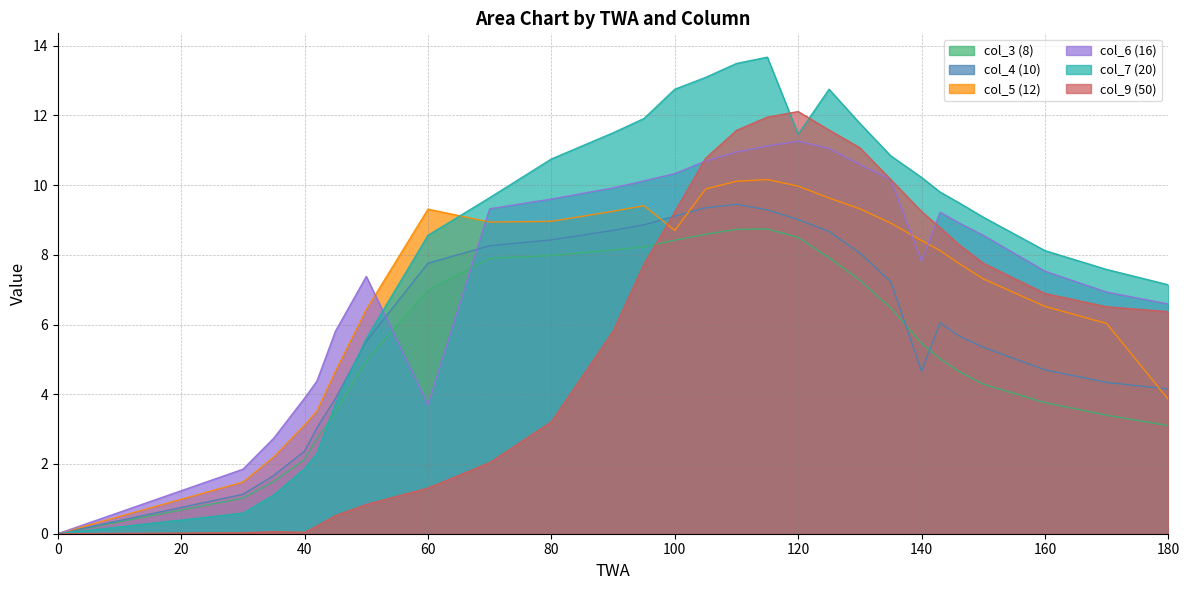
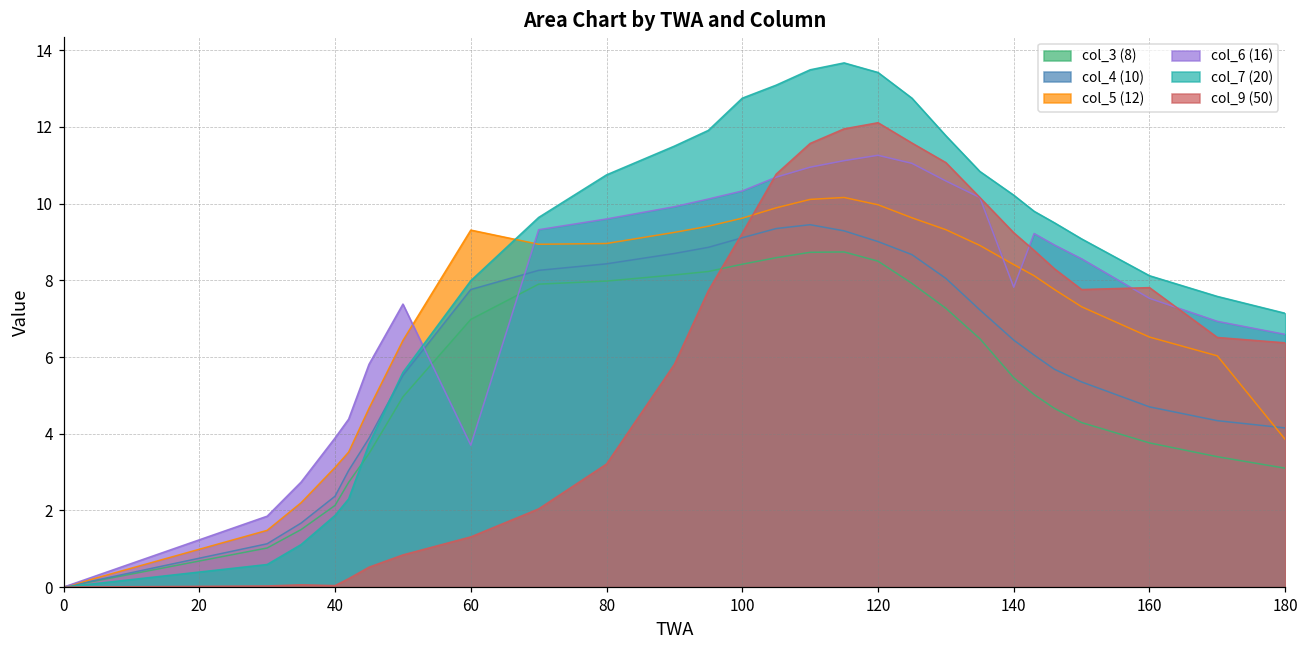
col_7 (20), 60: 8.6 -> 8.0
col_5 (12), 100: 8.7 -> 9.6
col_7 (20), 120: 11.5 -> 13.4
col_4 (10), 140: 4.7 -> 6.4
col_9 (50), 160: 6.9 -> 7.8
